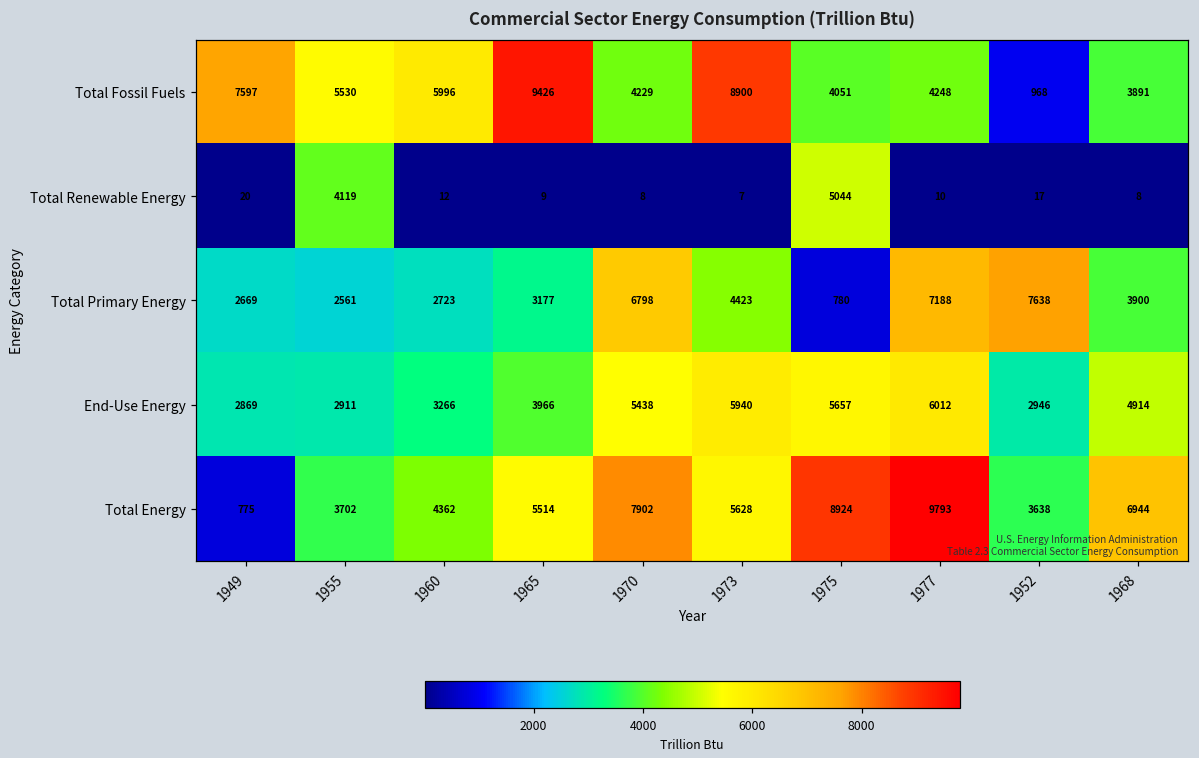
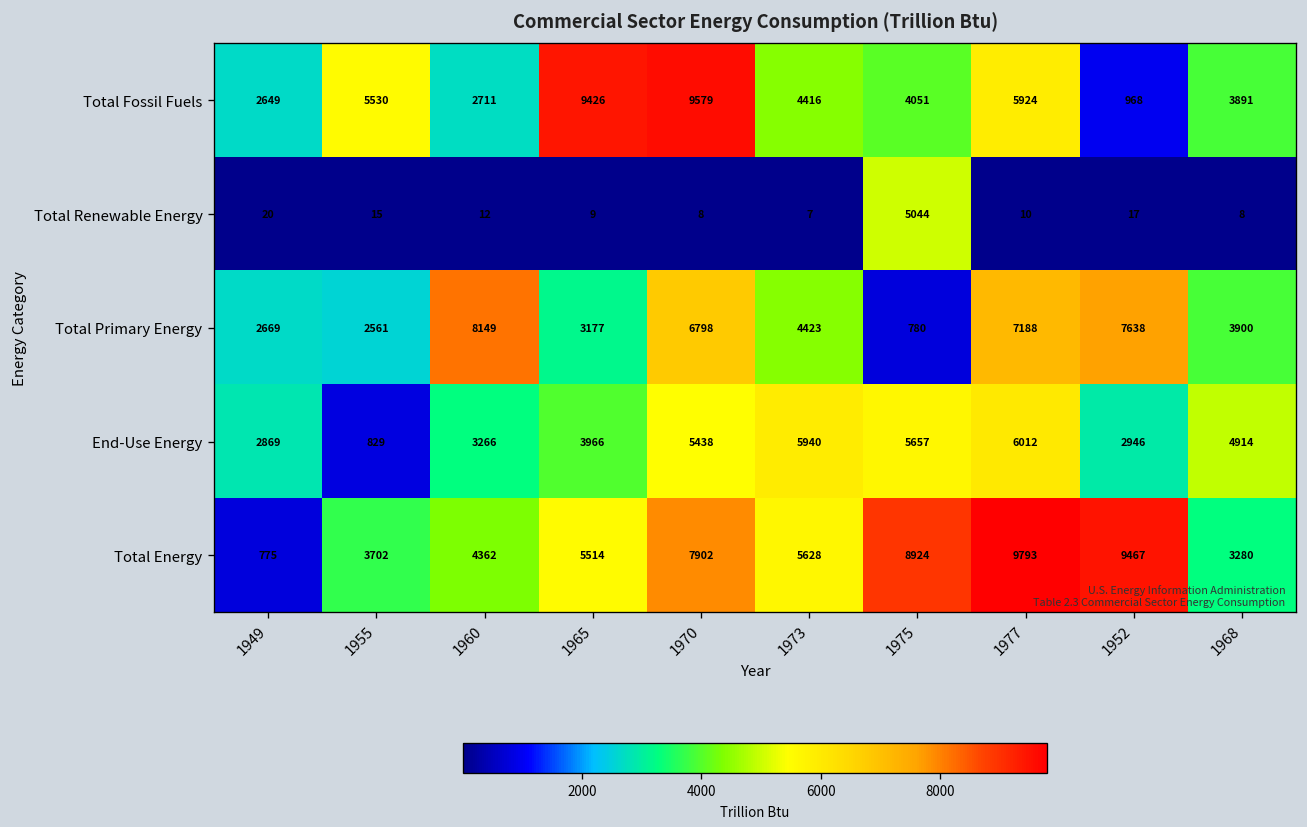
Total Fossil Fuels, 1949: 7597 -> 2649
Total Fossil Fuels, 1960: 5996 -> 2711
Total Fossil Fuels, 1970: 4229 -> 9579
Total Fossil Fuels, 1973: 8900 -> 4416
Total Fossil Fuels, 1977: 4248 -> 5924
Total Renewable Energy, 1955: 4119 -> 15
Total Primary Energy, 1960: 2723 -> 8149
End-Use Energy, 1955: 2911 -> 829
Total Energy, 1952: 3638 -> 9467
Total Energy, 1968: 6944 -> 3280
